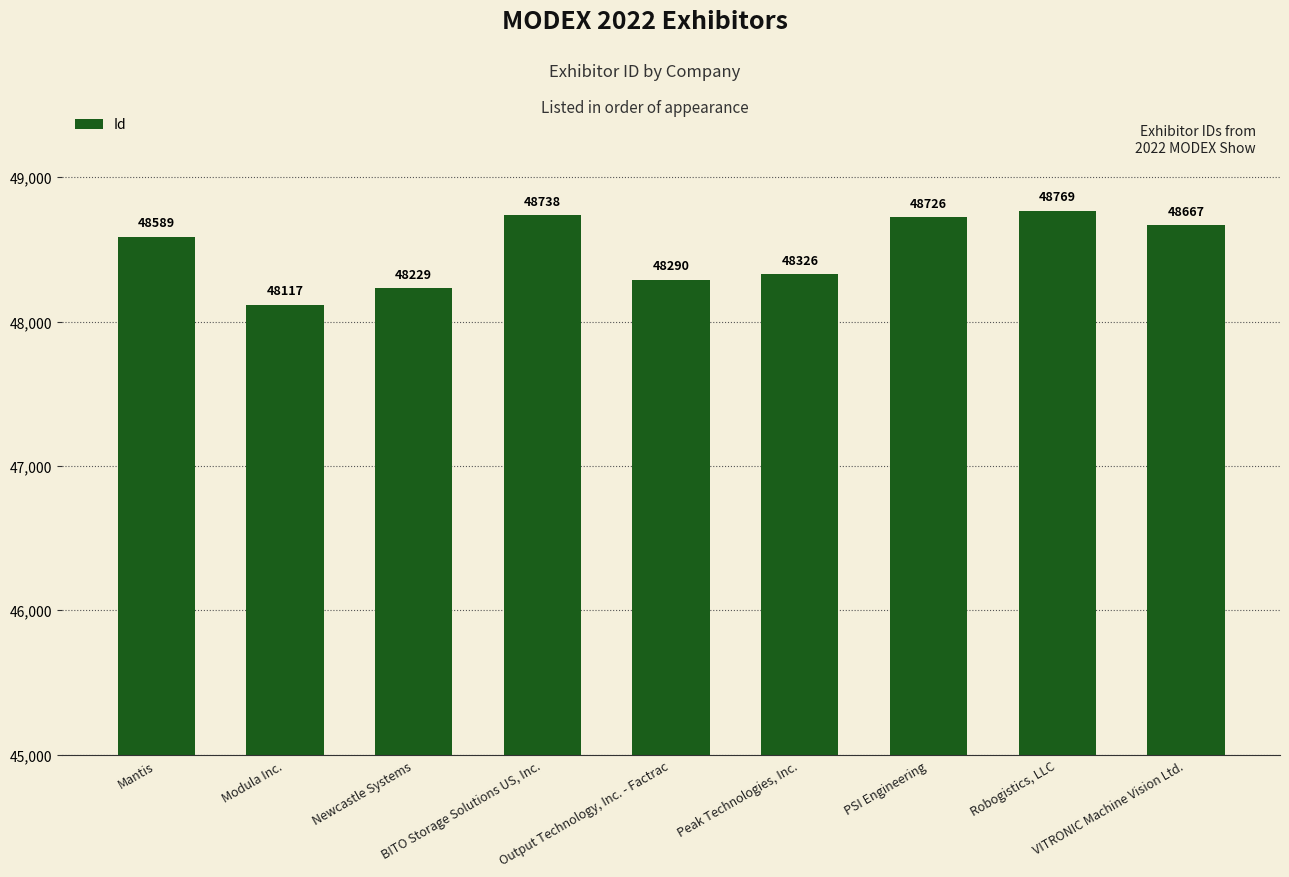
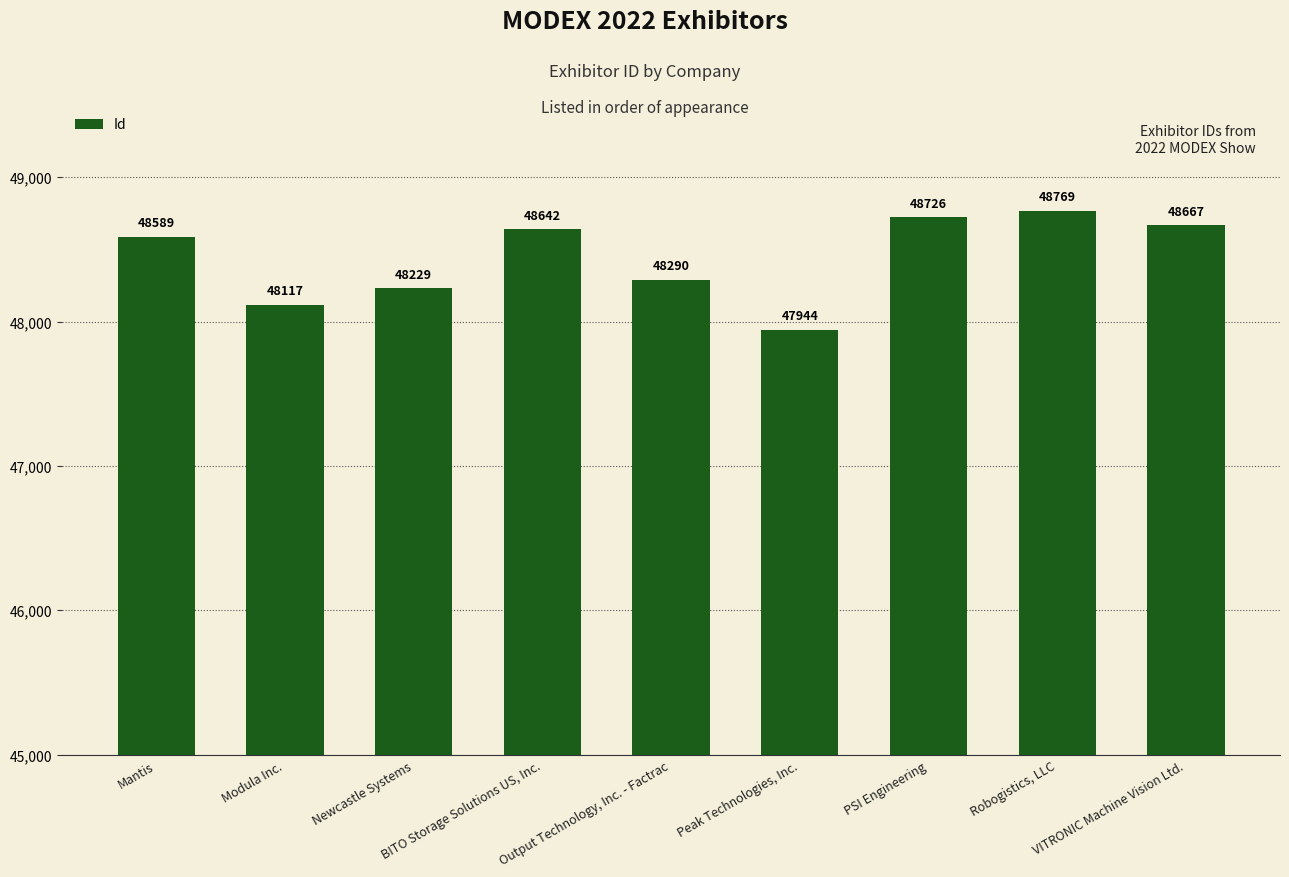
BITO Storage Solutions US, Inc.: 48738 -> 48642
Peak Technologies, Inc.: 48326 -> 47944
